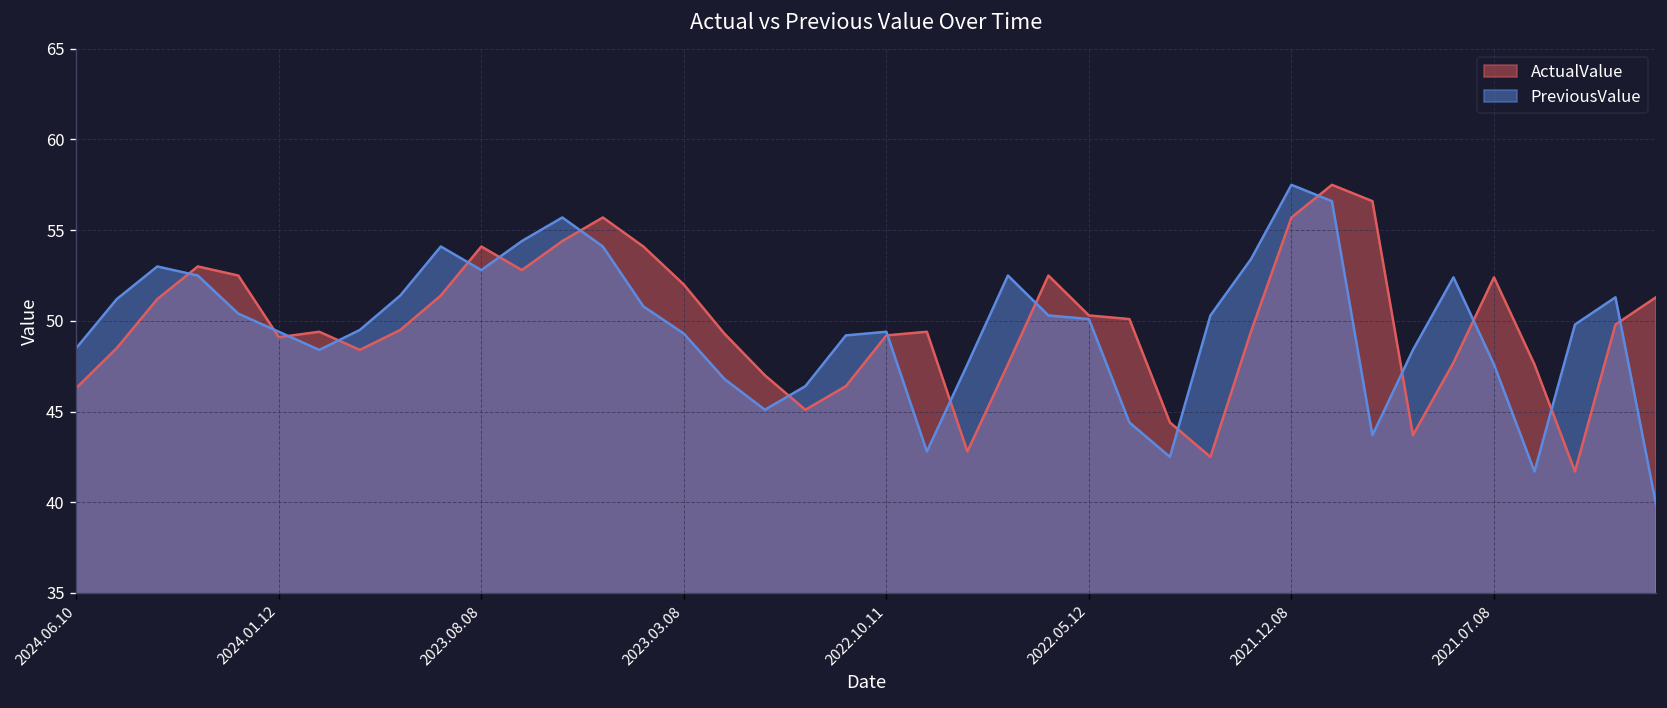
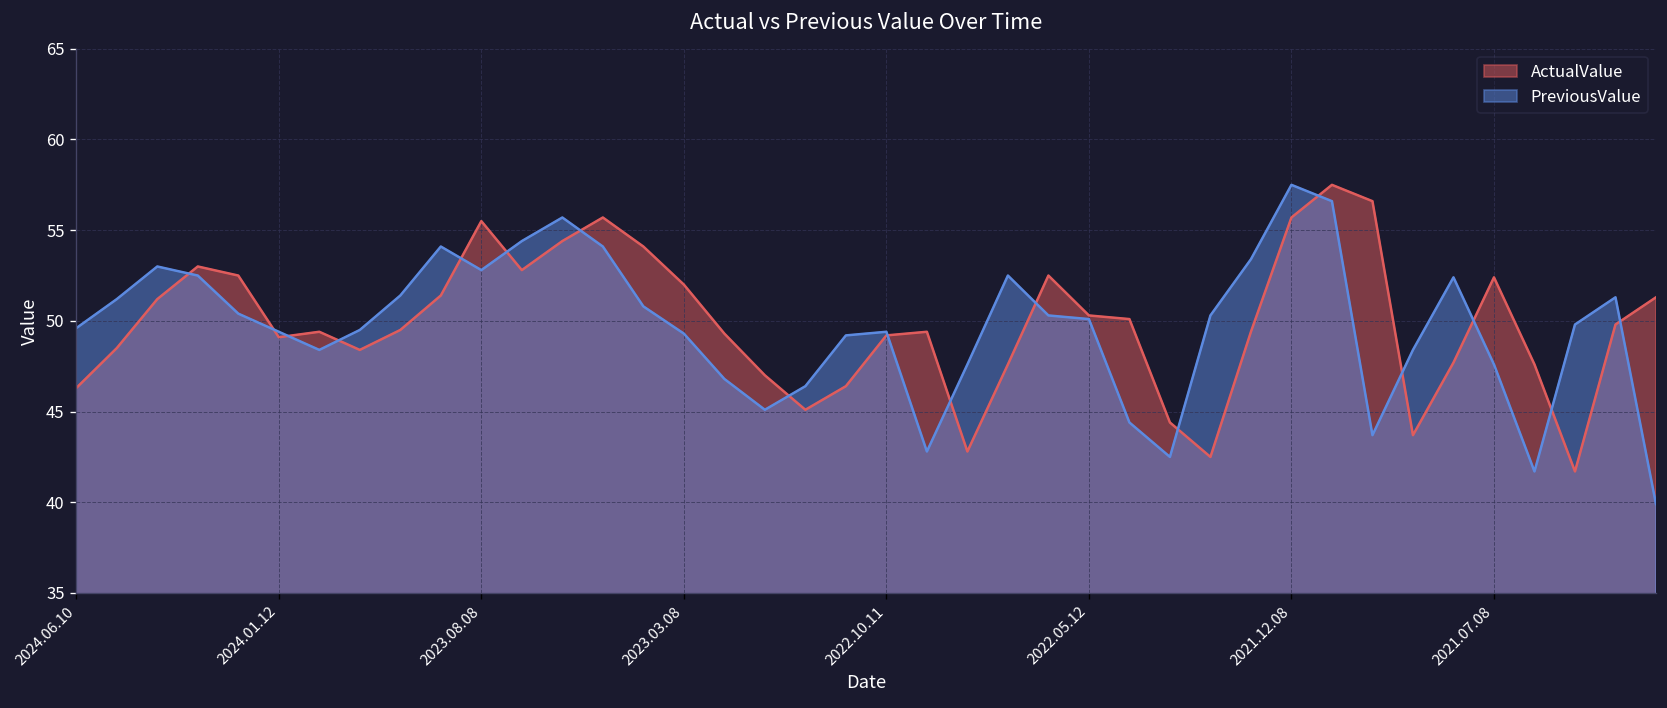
PreviousValue, 2024.06.10: 48.5 -> 49.6
ActualValue, 2023.08.08: 54.1 -> 55.5
